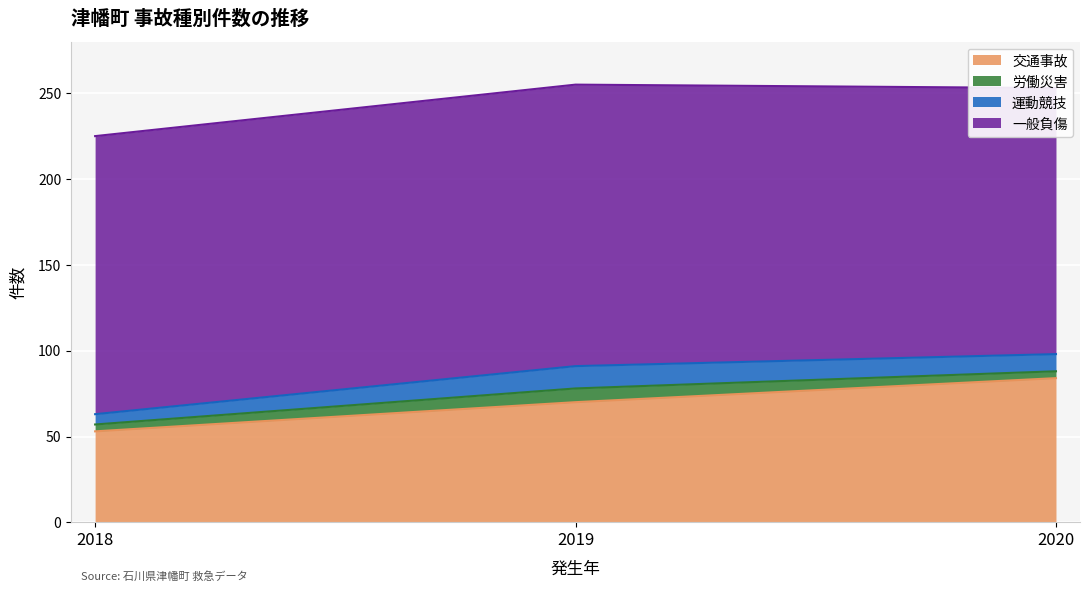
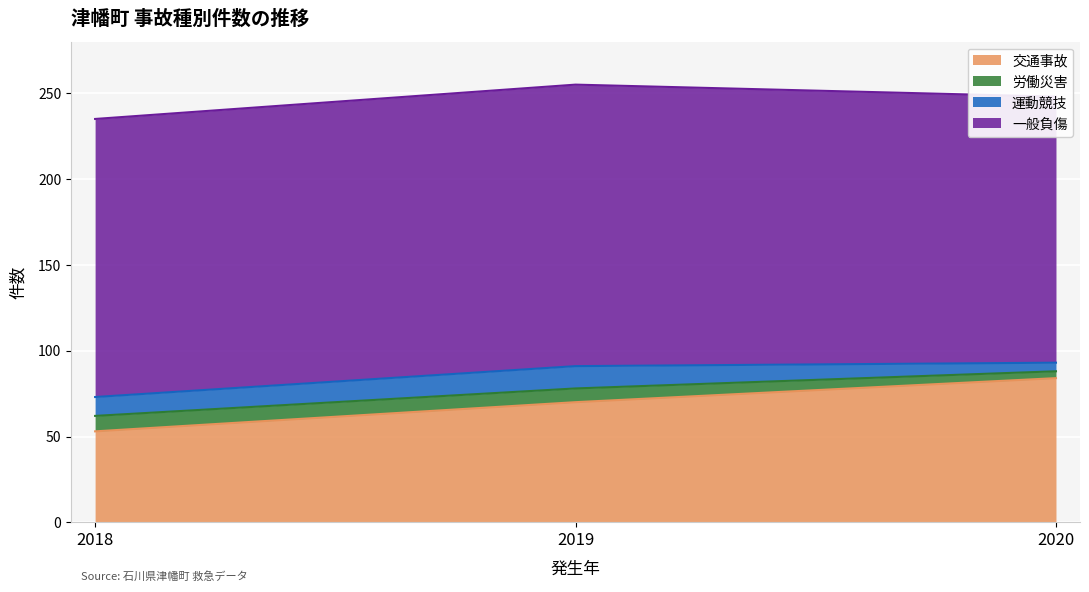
労働災害, 2018: 4 -> 9
運動競技, 2018: 6 -> 11
運動競技, 2020: 10 -> 5
